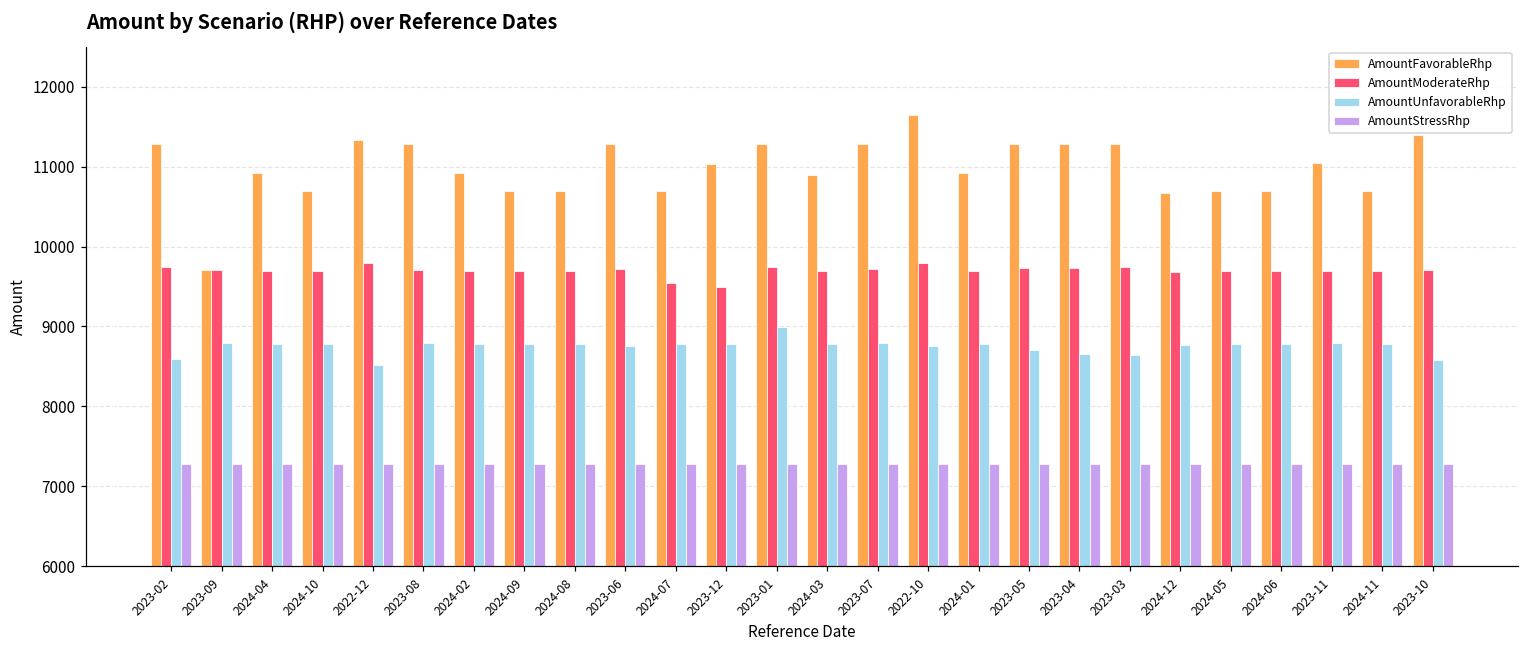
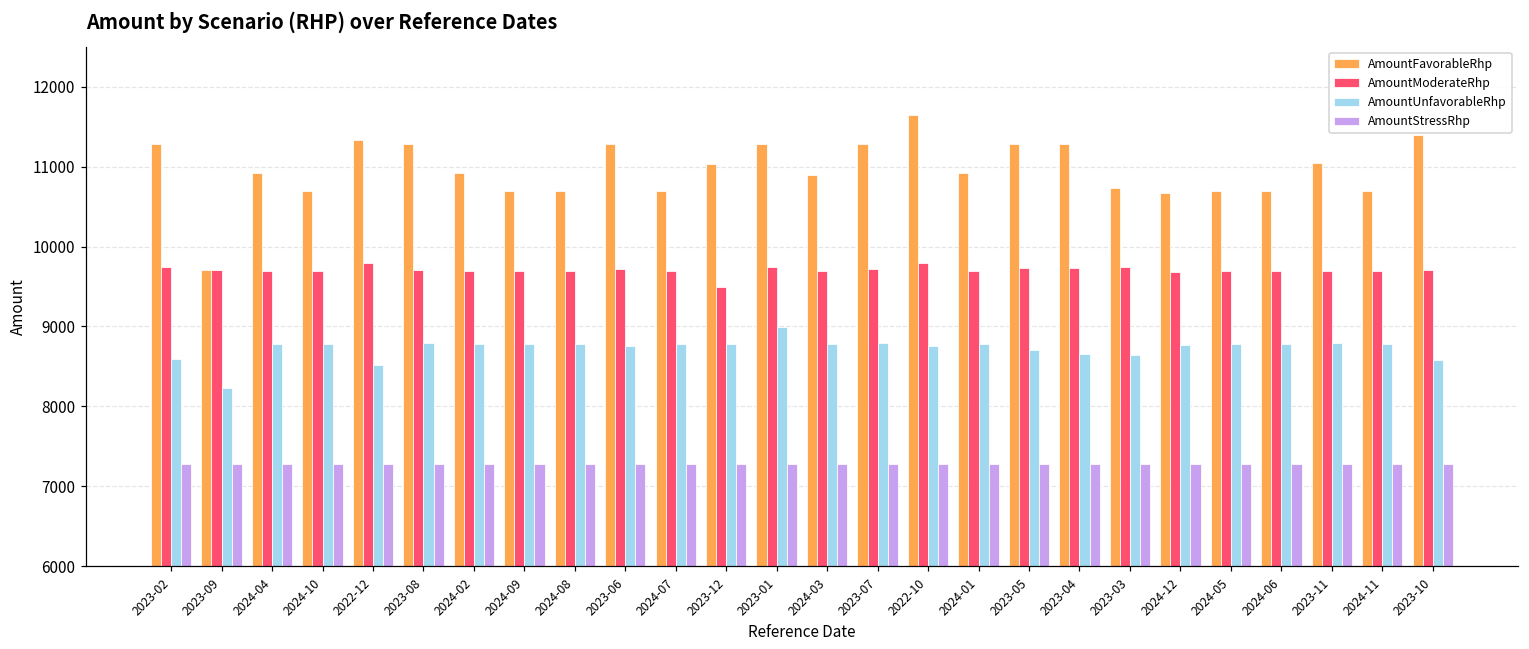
AmountUnfavorableRhp, 2023-09: 8800 -> 8200
AmountModerateRhp, 2024-07: 9500 -> 9700
AmountFavorableRhp, 2023-03: 11300 -> 10700
